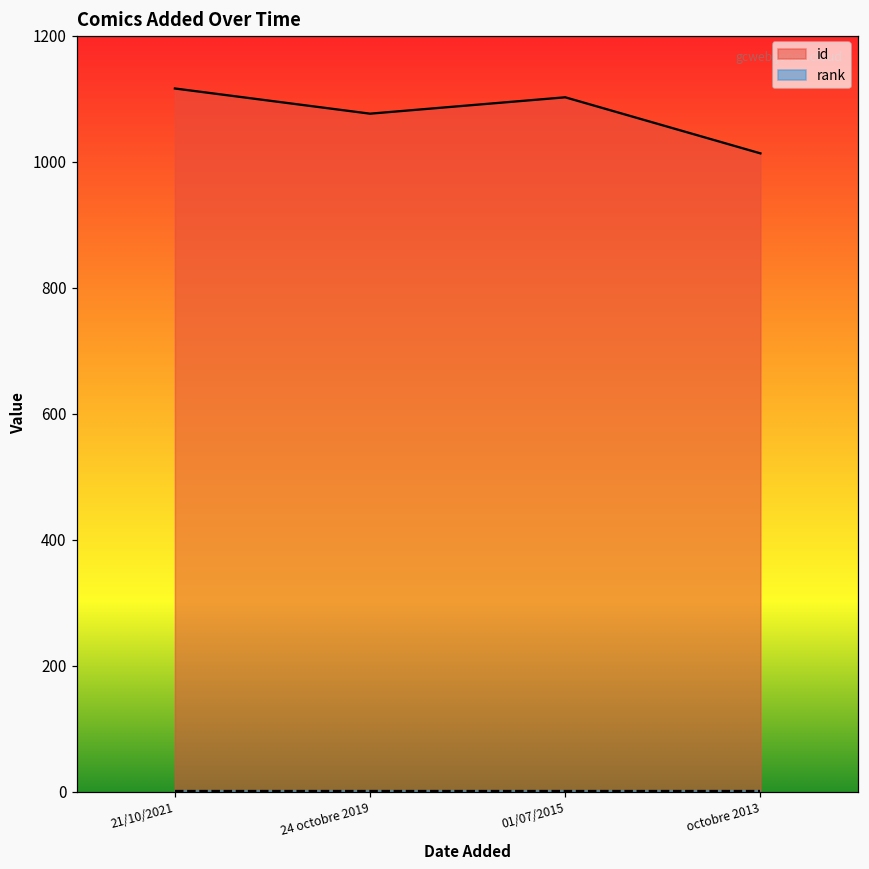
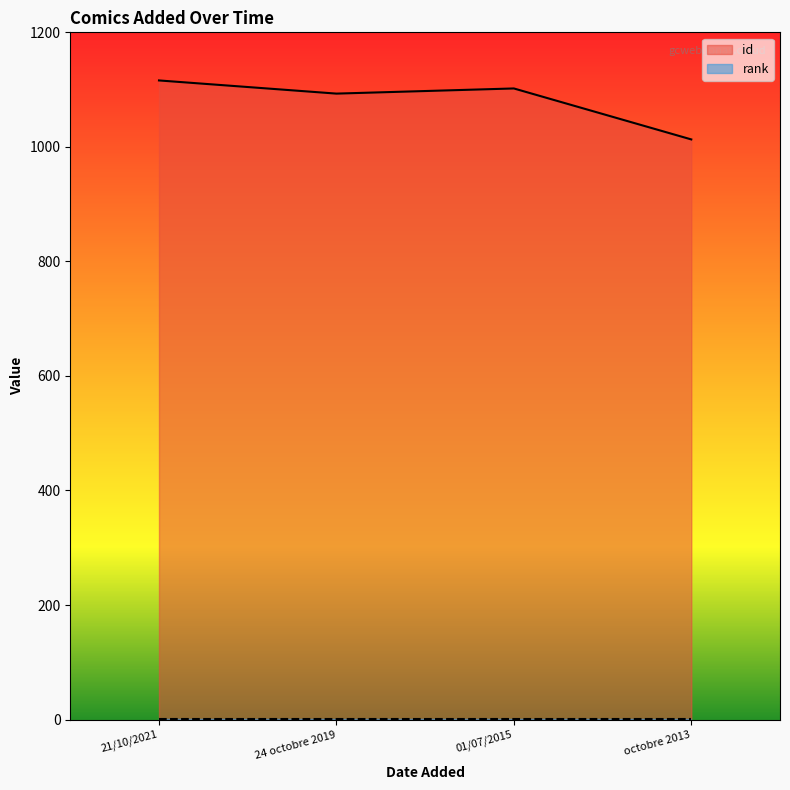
id, 24 octobre 2019: 1080 -> 1090
